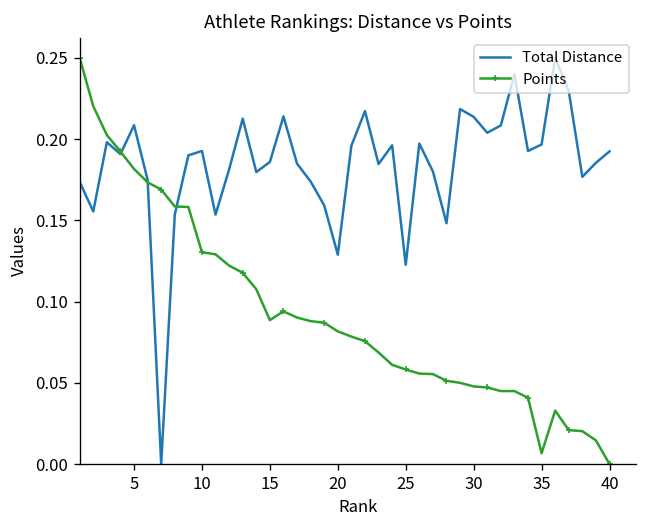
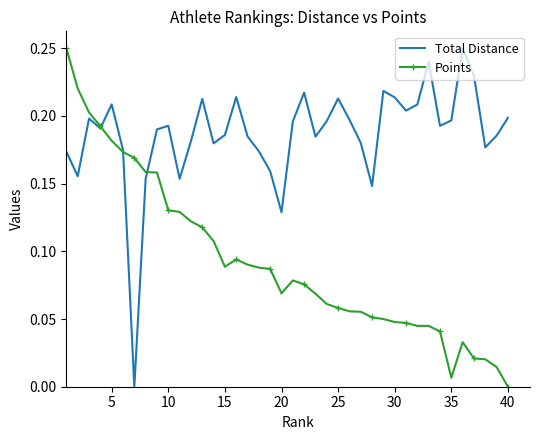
Points, 20: 0.082 -> 0.069
Total Distance, 25: 0.123 -> 0.213
Total Distance, 40: 0.192 -> 0.199
